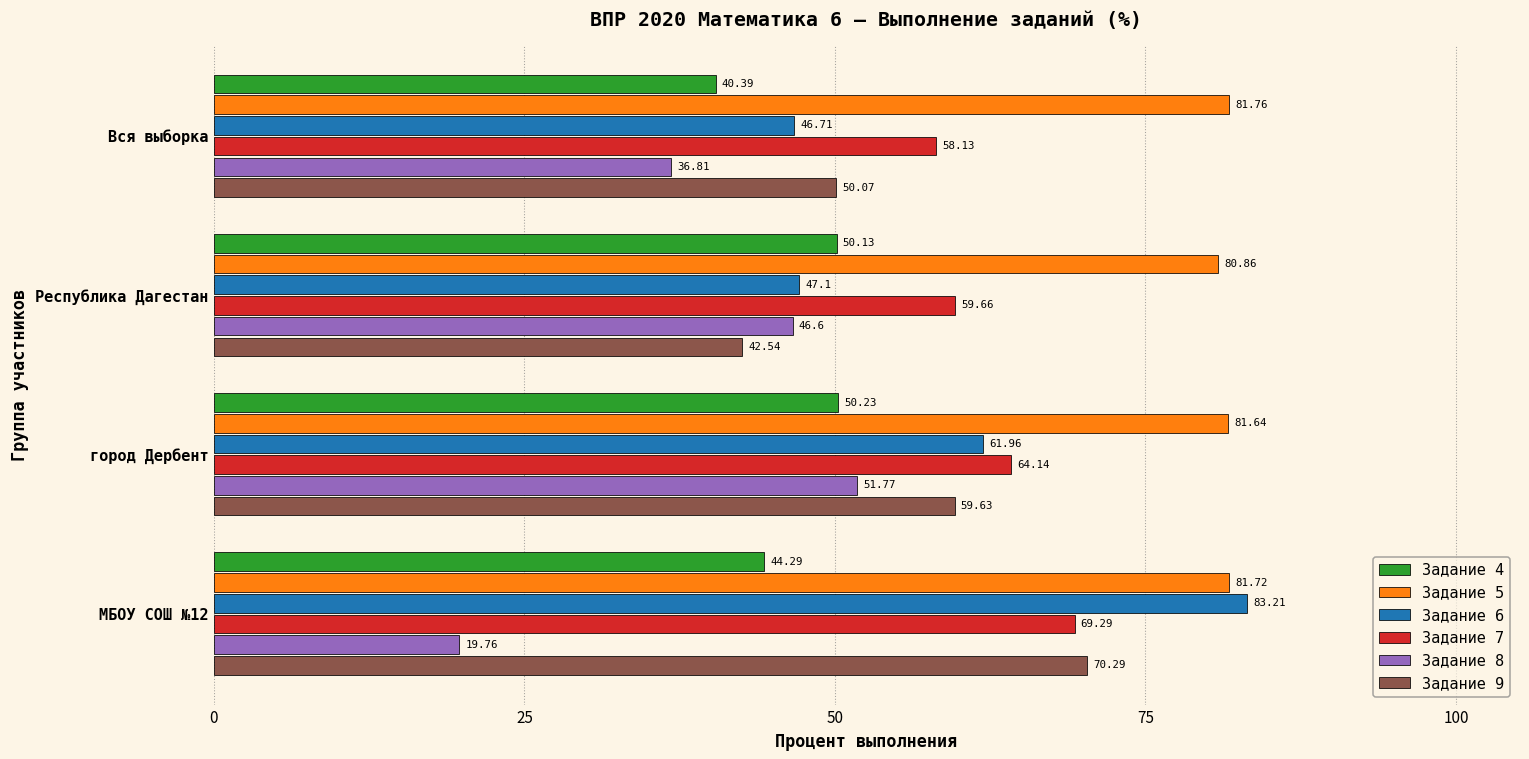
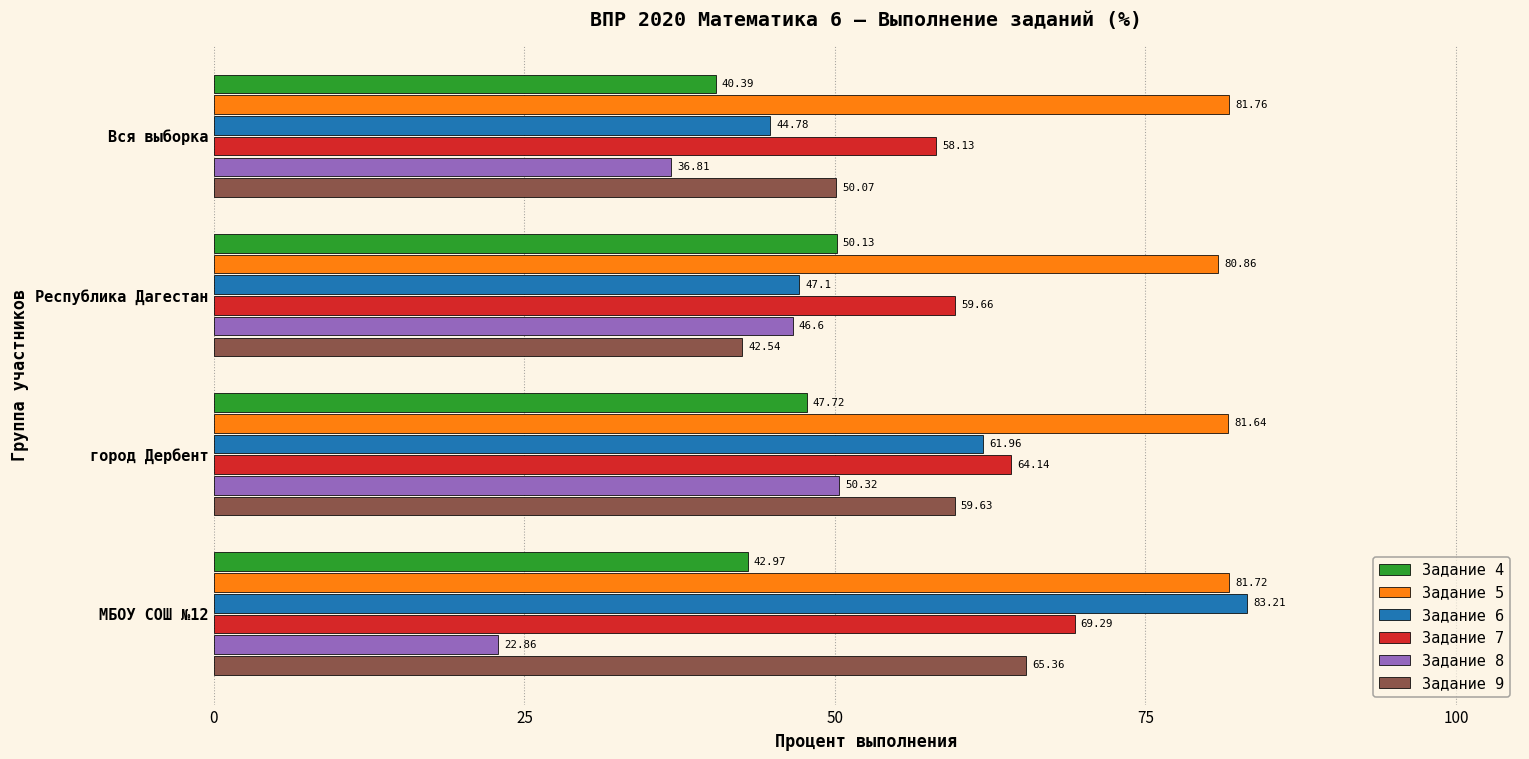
Задание 6, Вся выборка: 46.71 -> 44.78
Задание 4, город Дербент: 50.23 -> 47.72
Задание 8, город Дербент: 51.77 -> 50.32
Задание 4, МБОУ СОШ №12: 44.29 -> 42.97
Задание 8, МБОУ СОШ №12: 19.76 -> 22.86
Задание 9, МБОУ СОШ №12: 70.29 -> 65.36
